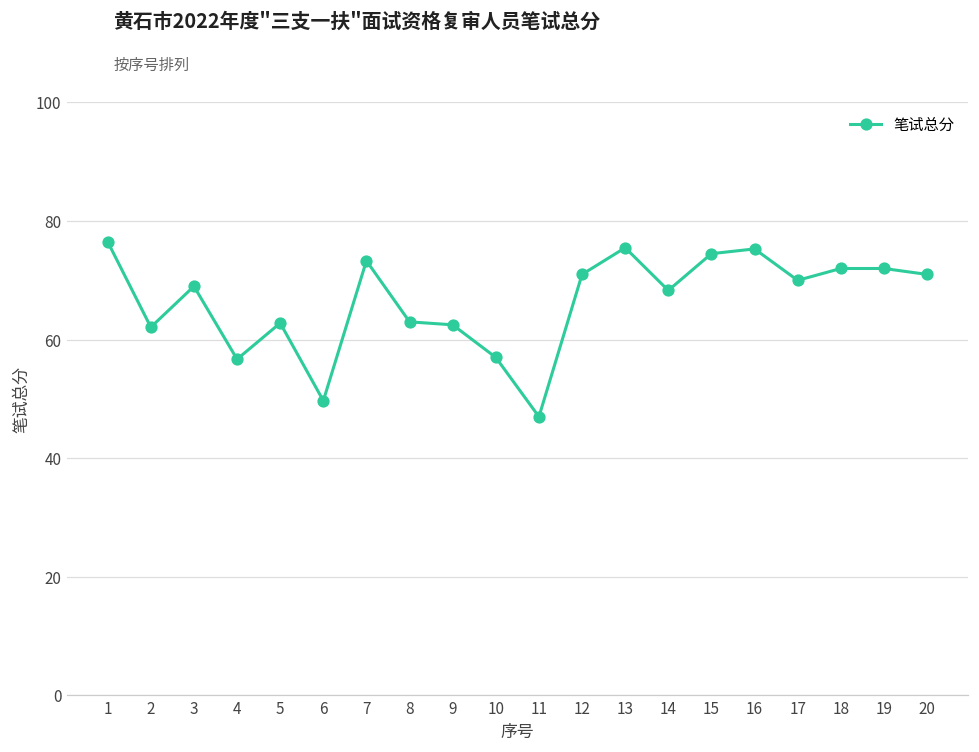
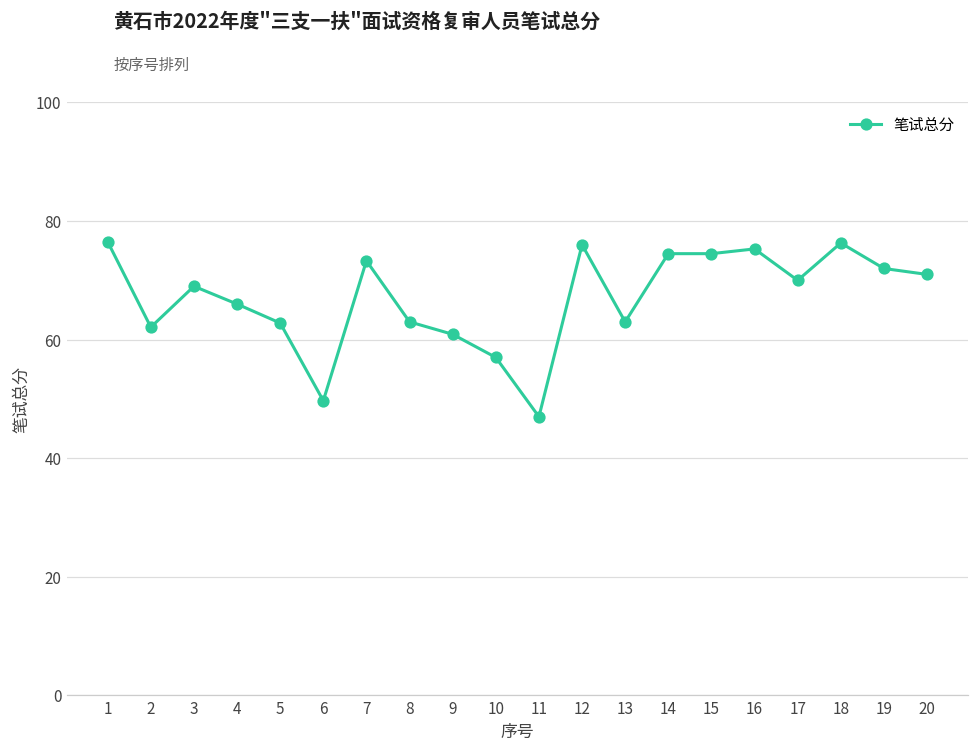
4: 57 -> 66
9: 63 -> 61
12: 71 -> 76
13: 76 -> 63
14: 68 -> 75
18: 72 -> 76
